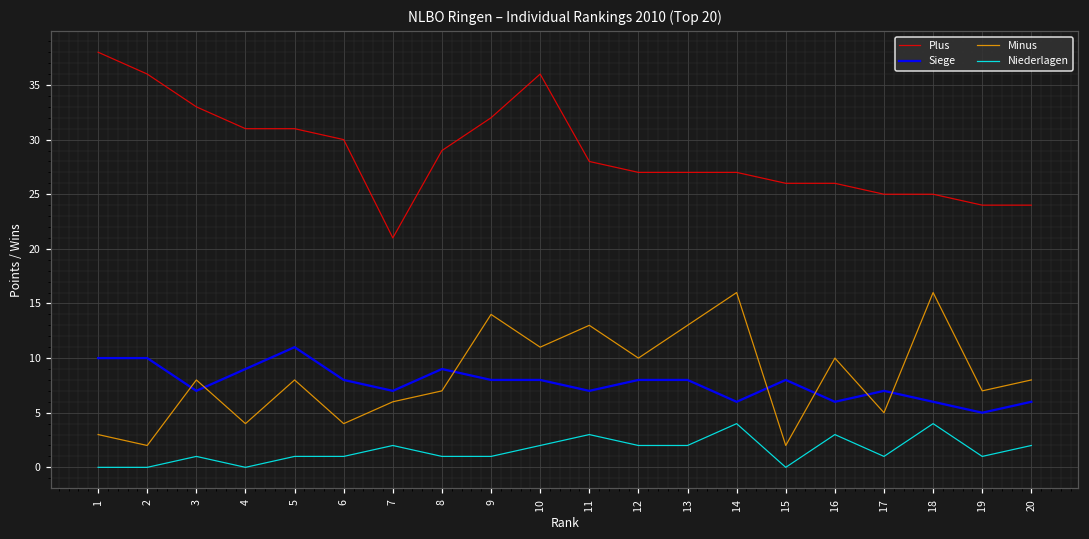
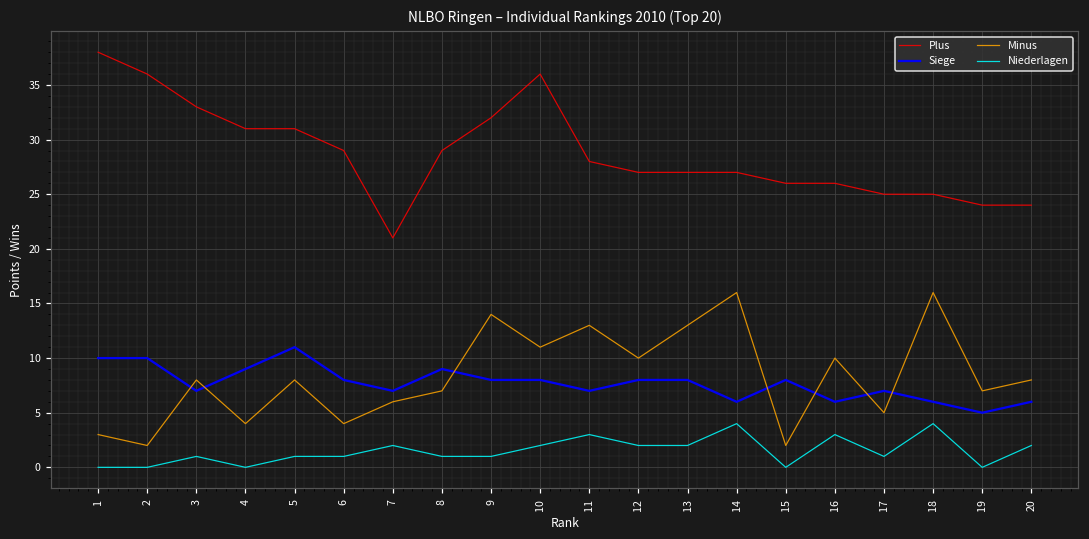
Plus, 6: 30 -> 29
Niederlagen, 19: 1 -> 0
